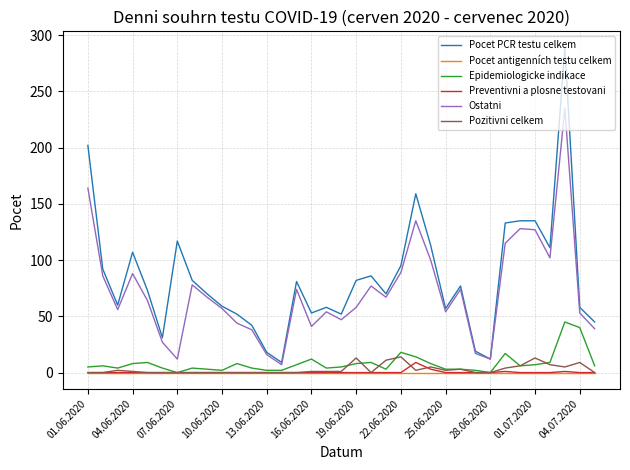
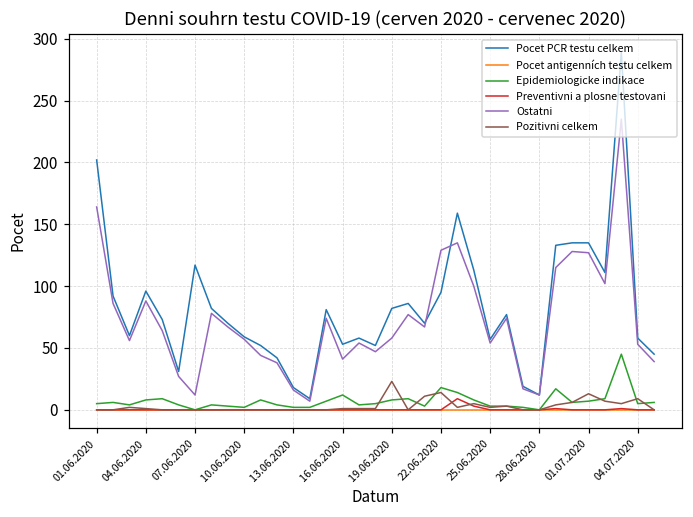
Pocet PCR testu celkem, 04.06.2020: 107 -> 96
Pozitivni celkem, 19.06.2020: 13 -> 23
Ostatni, 22.06.2020: 89 -> 129
Epidemiologicke indikace, 04.07.2020: 40 -> 5
